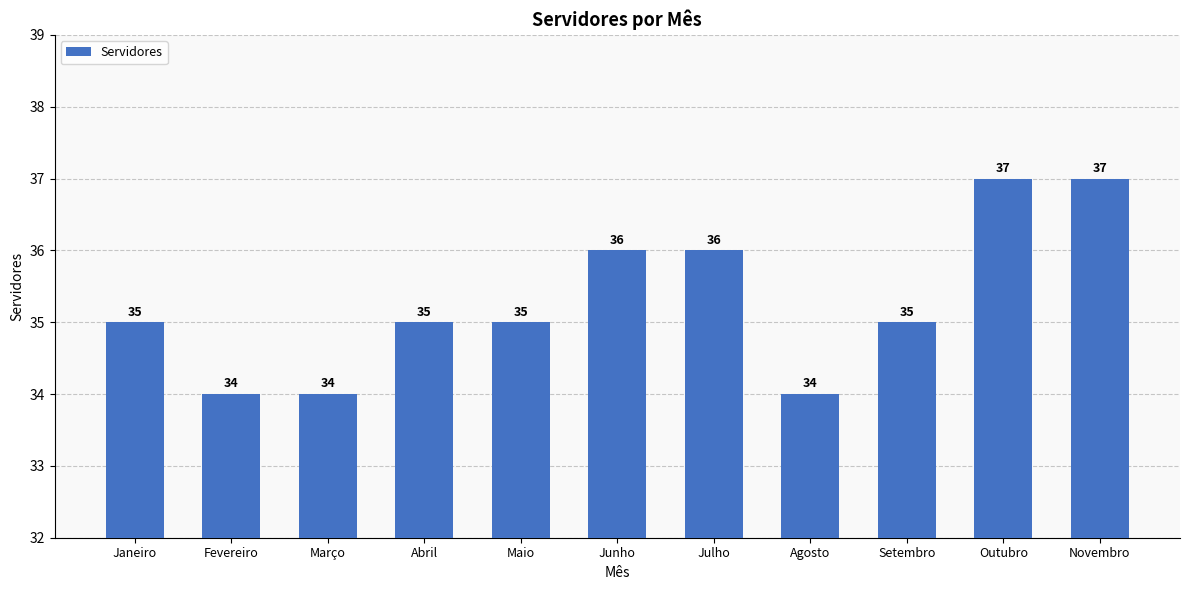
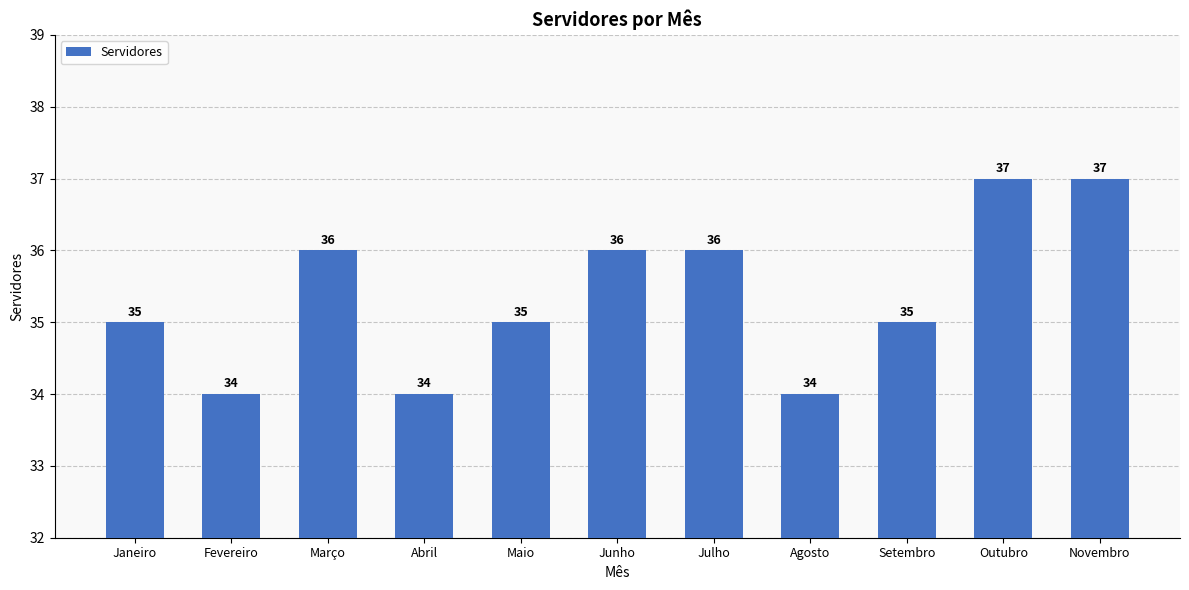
Março: 34 -> 36
Abril: 35 -> 34
